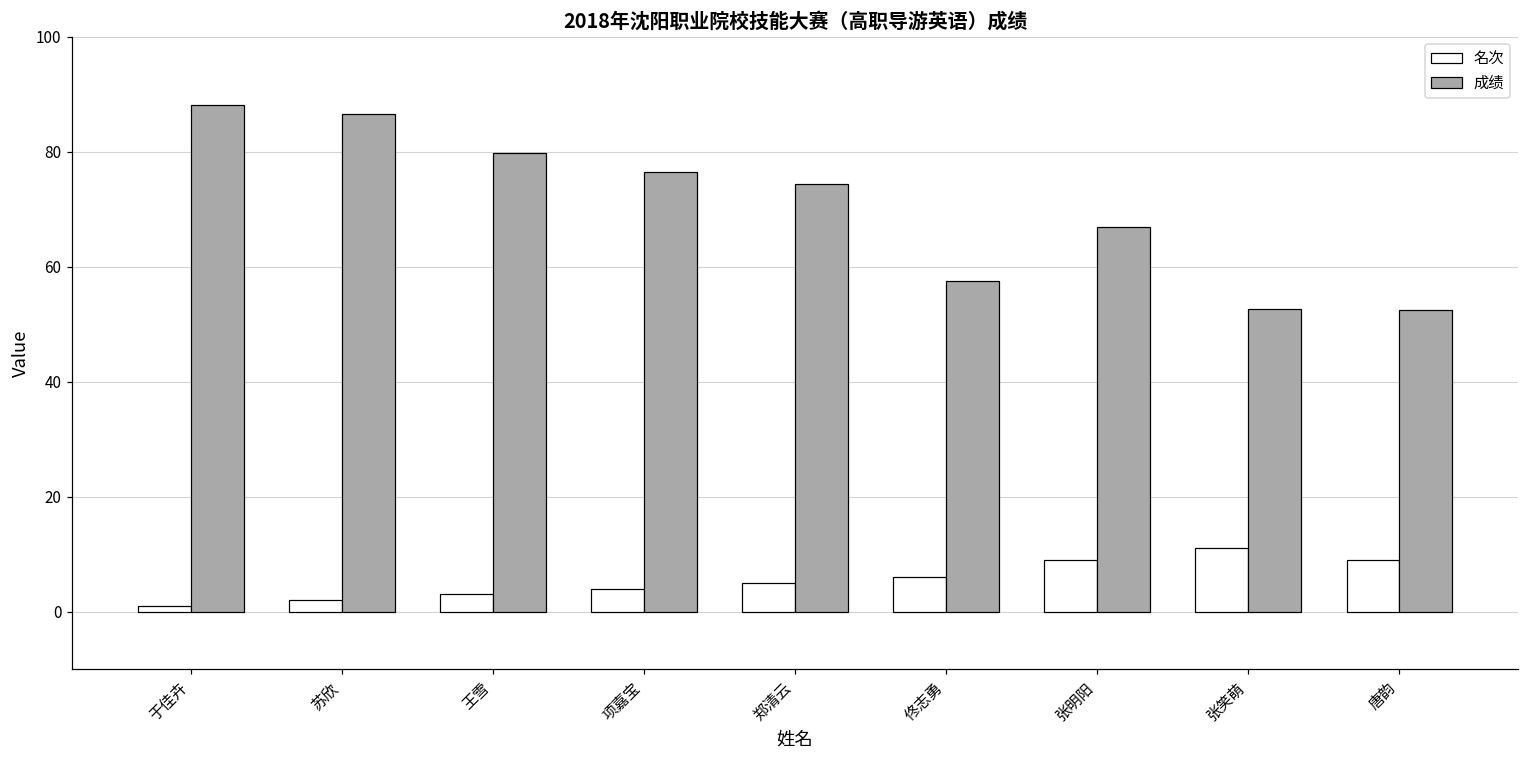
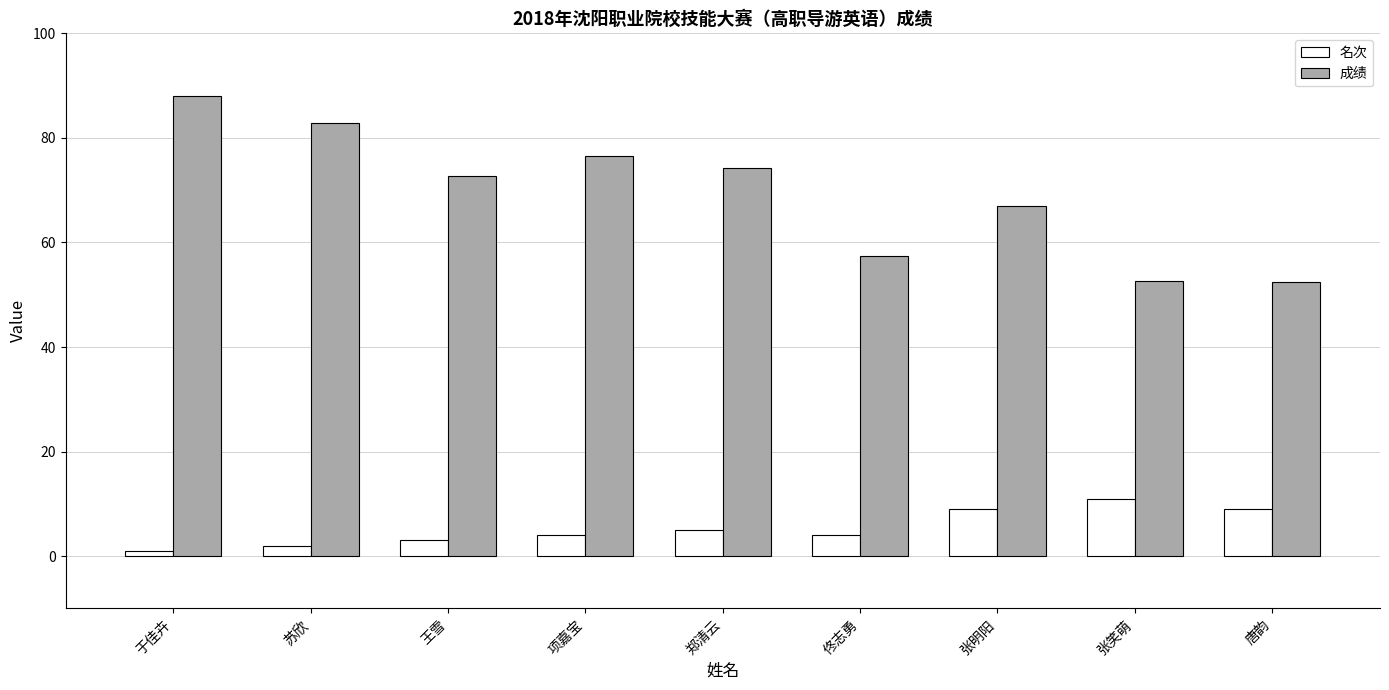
成绩, 苏欣: 87 -> 83
成绩, 王雪: 80 -> 73
名次, 佟志勇: 6 -> 4
